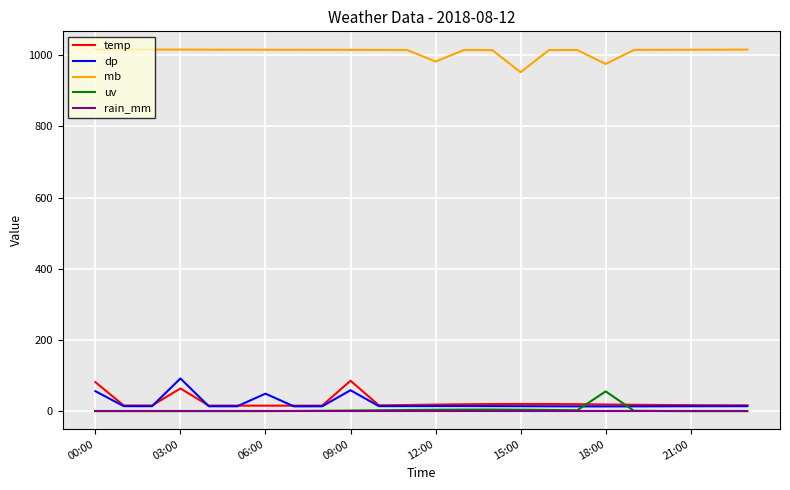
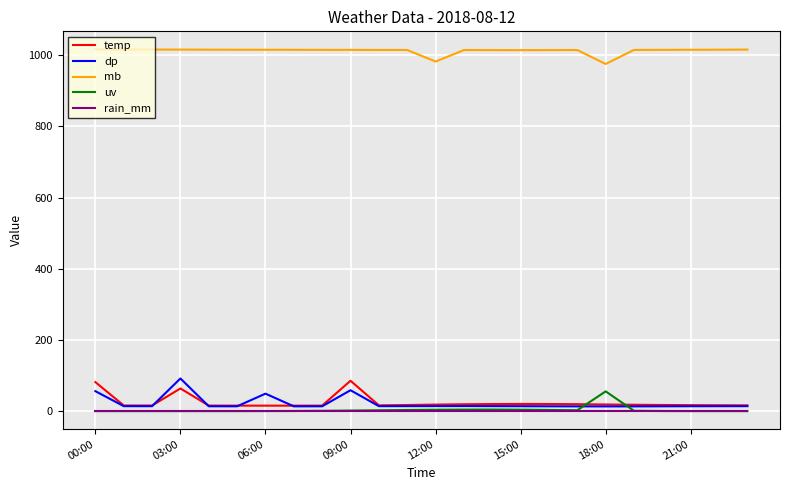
mb, 15:00: 950 -> 1010
